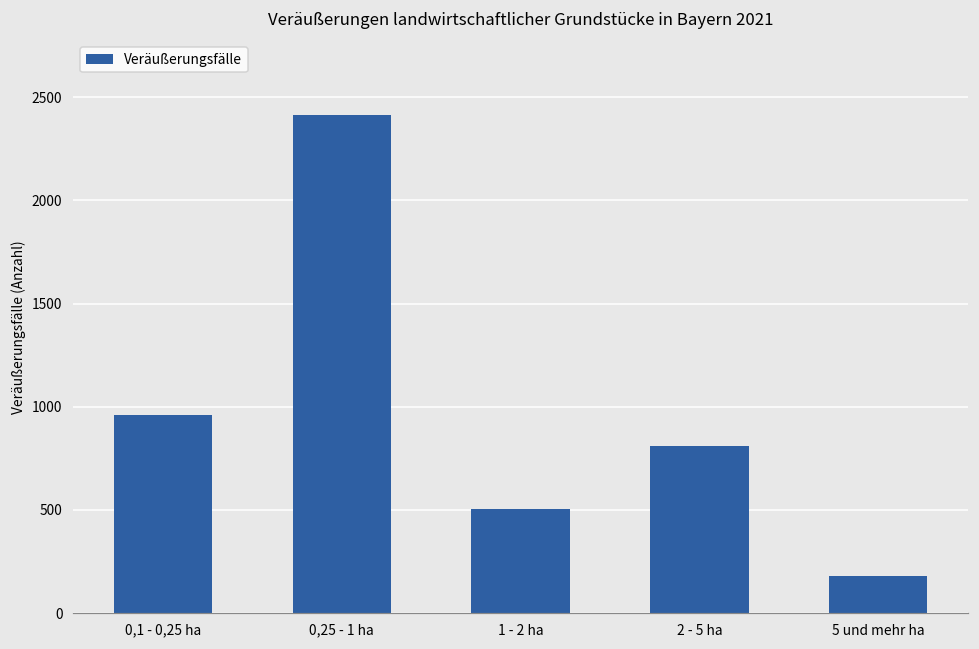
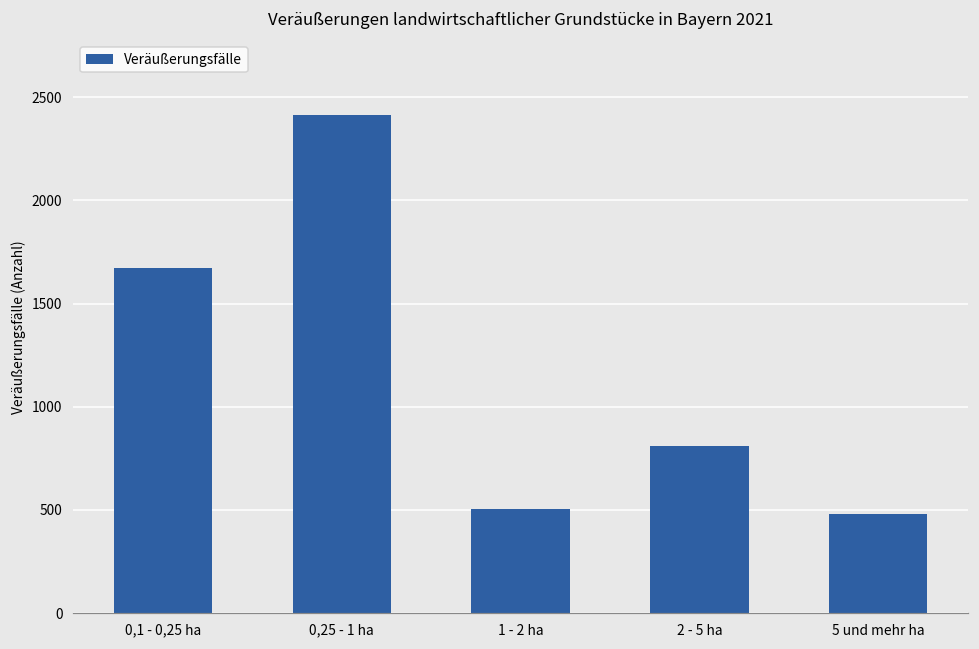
0,1 - 0,25 ha: 960 -> 1670
5 und mehr ha: 180 -> 480
